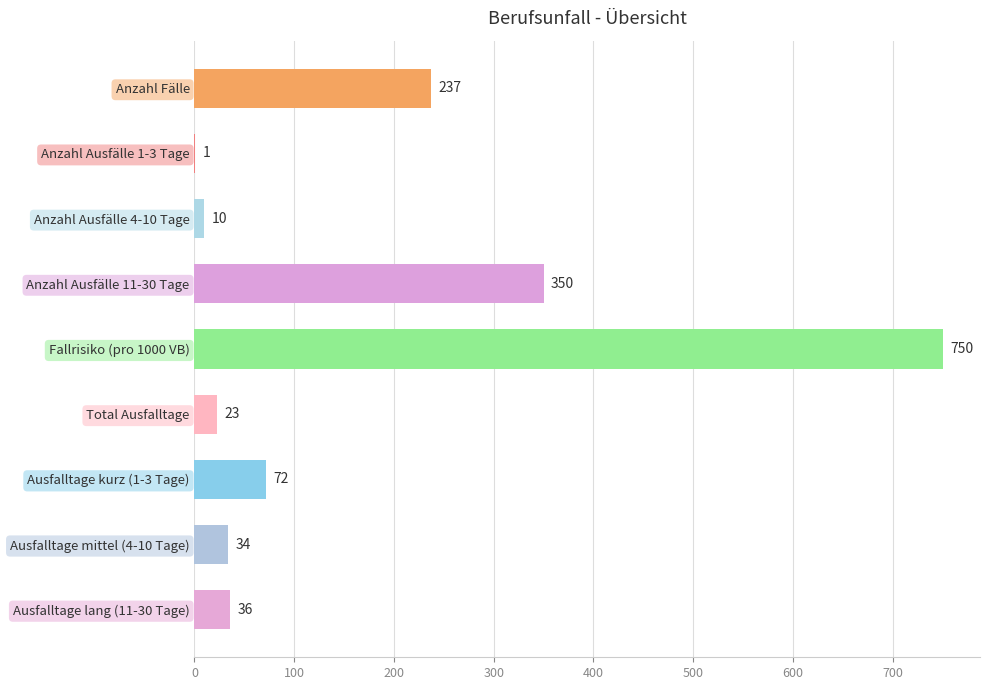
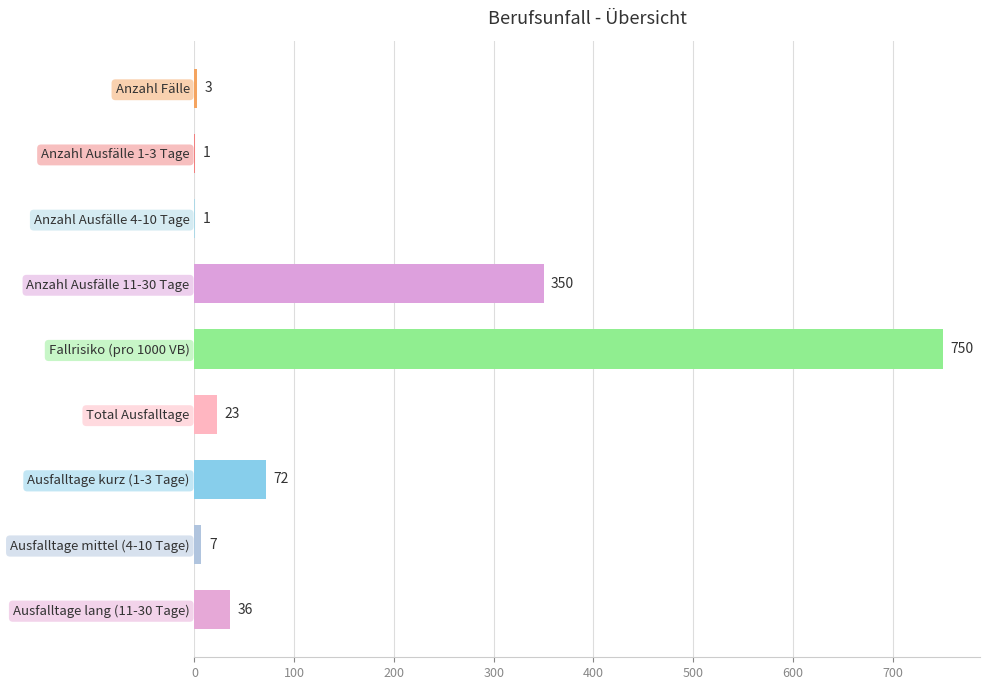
Anzahl Fälle: 237 -> 3
Anzahl Ausfälle 4-10 Tage: 10 -> 1
Ausfalltage mittel (4-10 Tage): 34 -> 7
